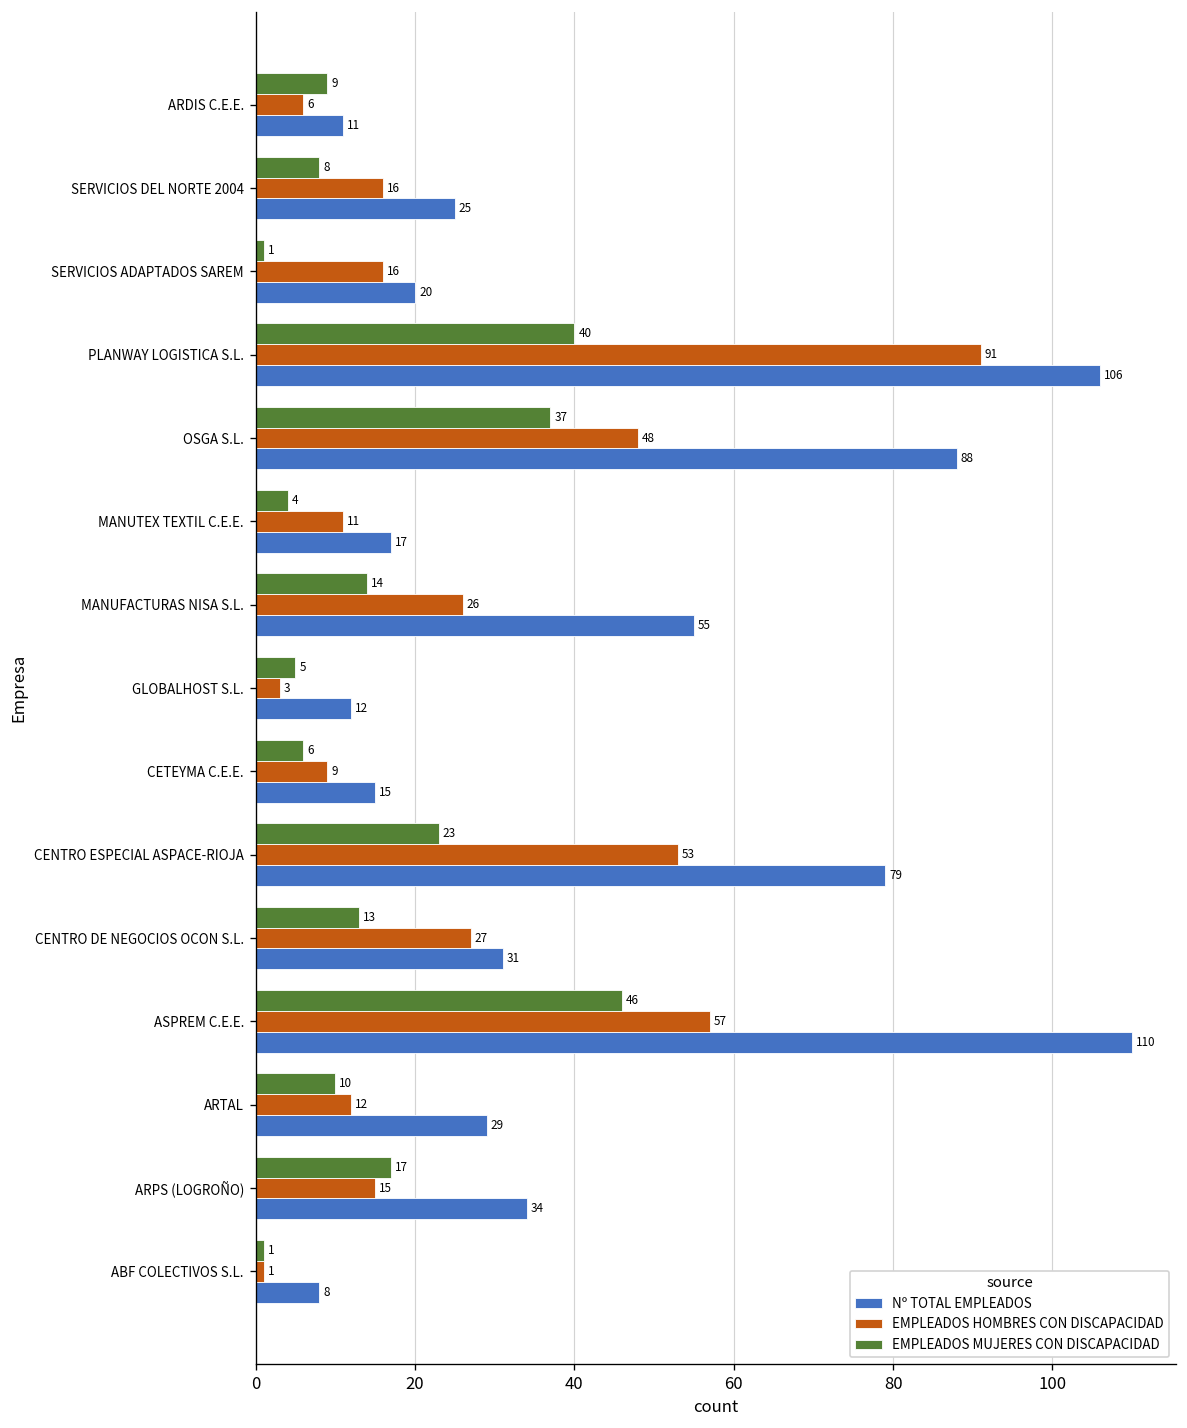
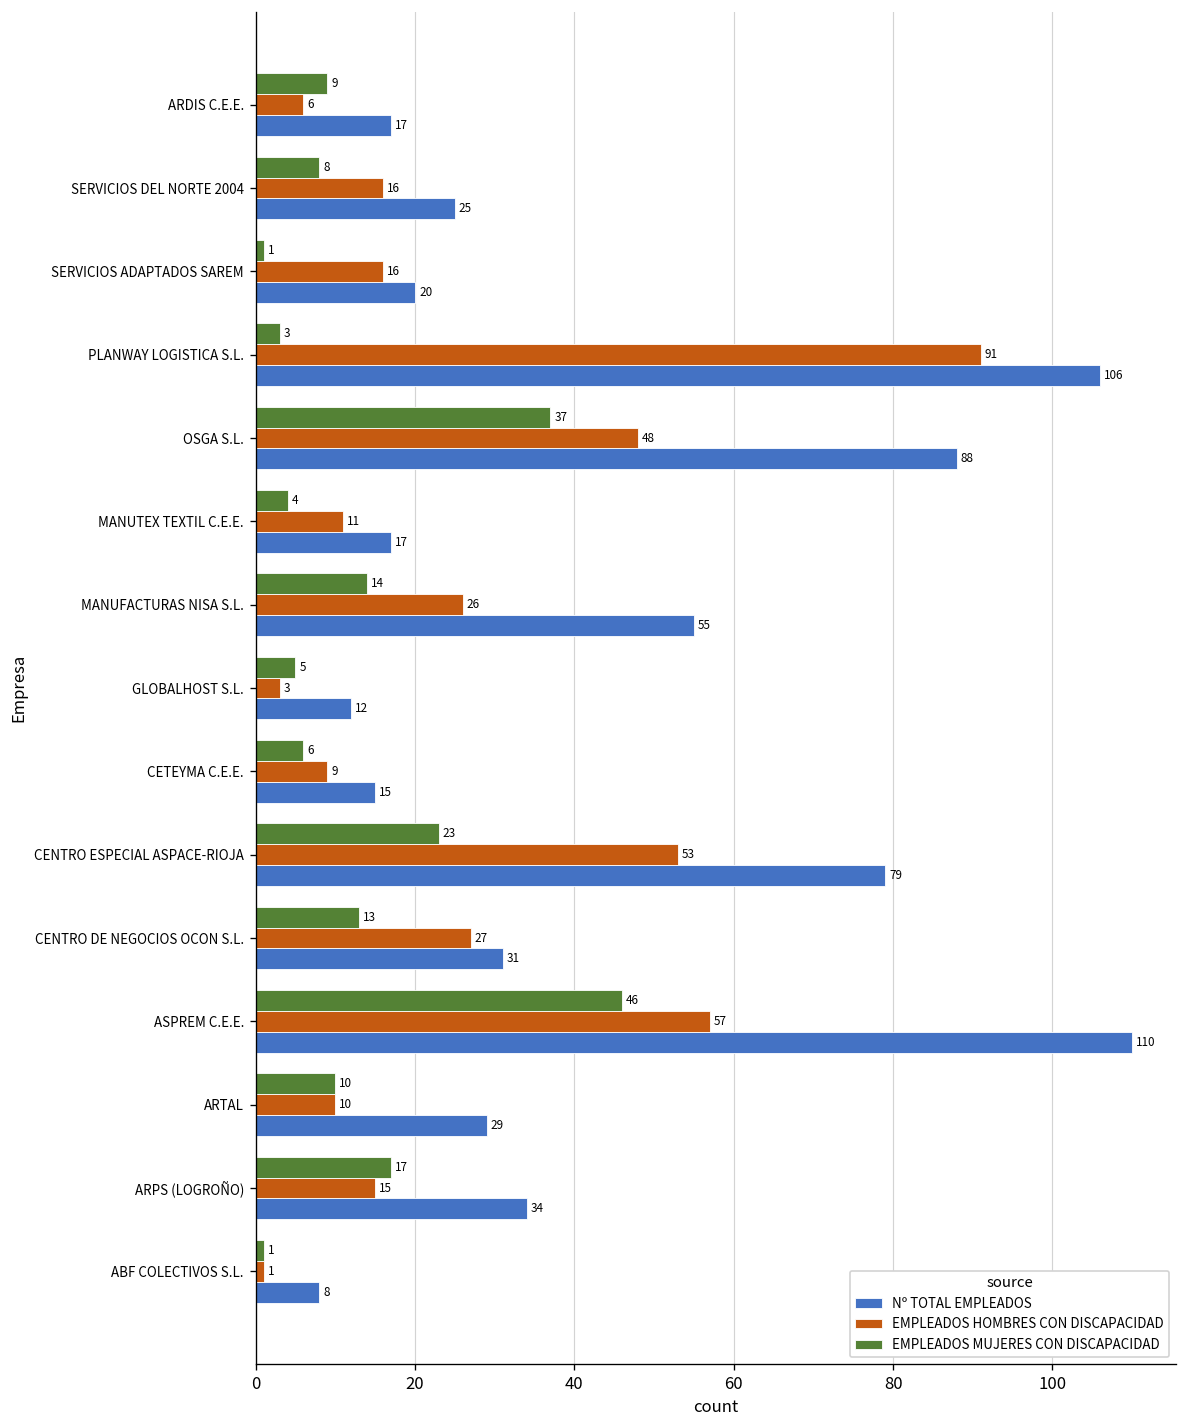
Nº TOTAL EMPLEADOS, ARDIS C.E.E.: 11 -> 17
EMPLEADOS MUJERES CON DISCAPACIDAD, PLANWAY LOGISTICA S.L.: 40 -> 3
EMPLEADOS HOMBRES CON DISCAPACIDAD, ARTAL: 12 -> 10
